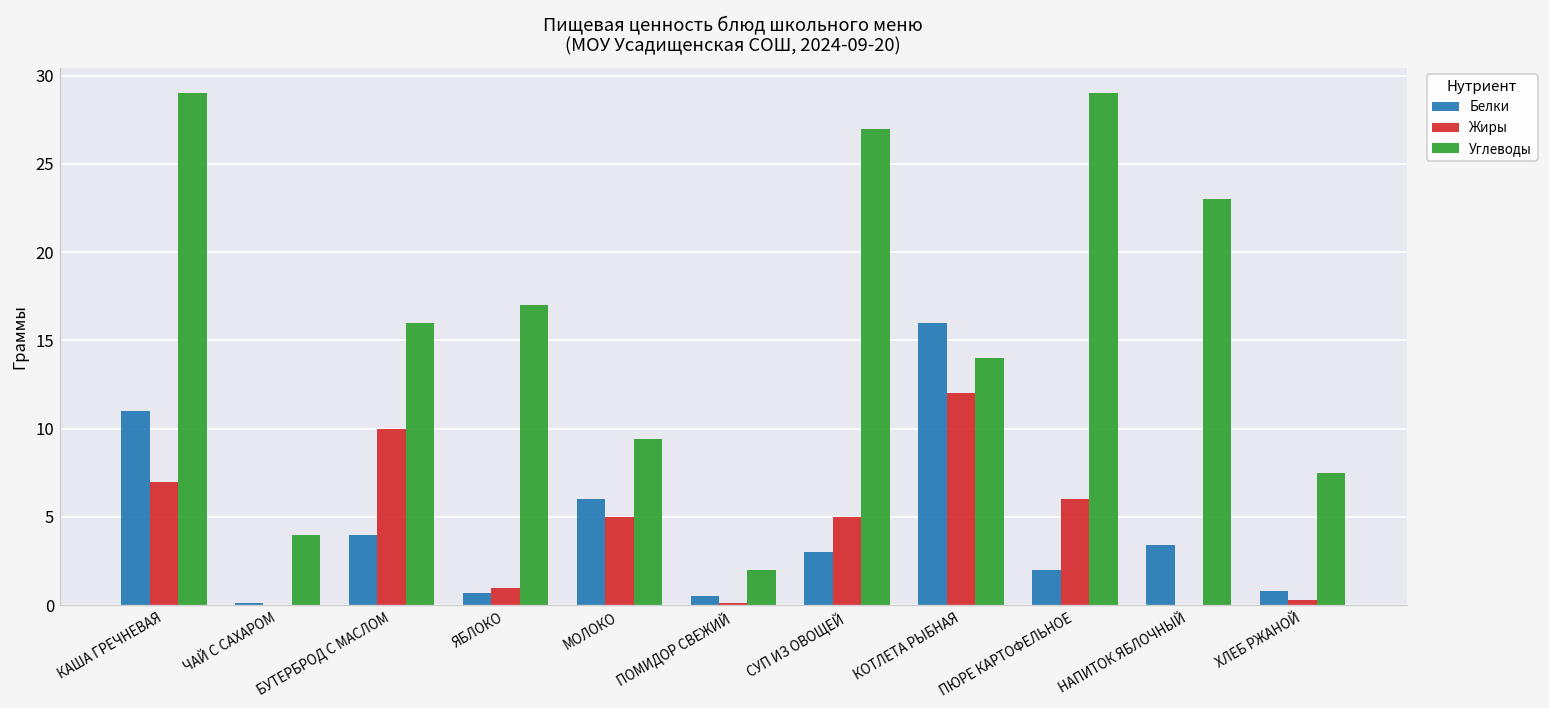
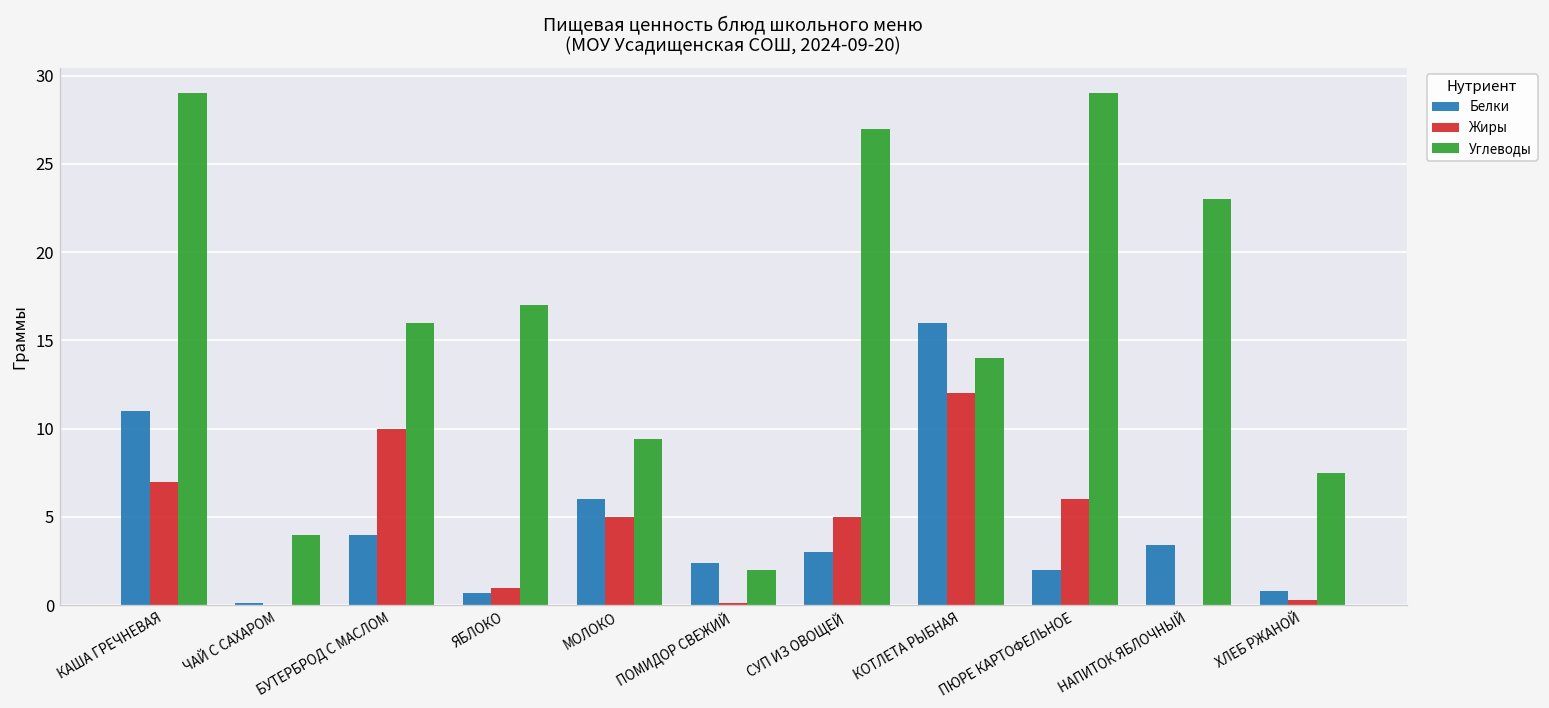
Белки, ПОМИДОР СВЕЖИЙ: 0.5 -> 2.4
